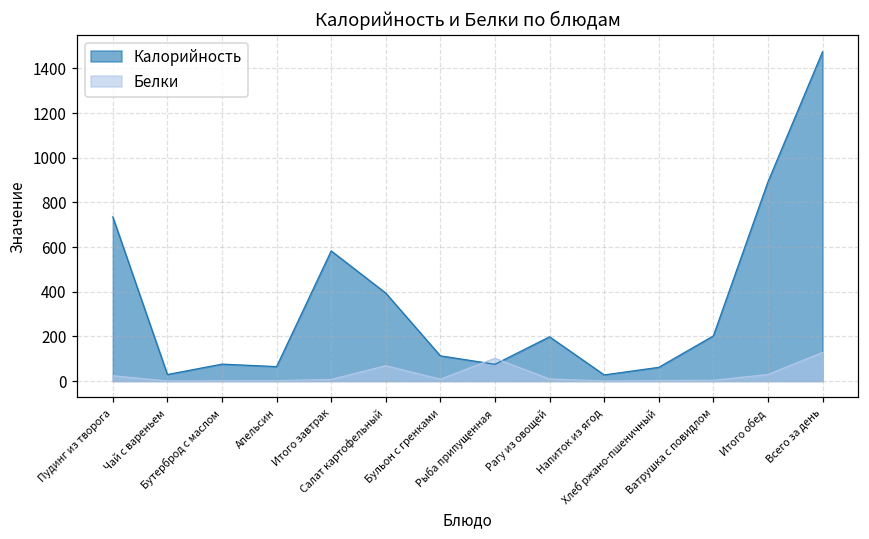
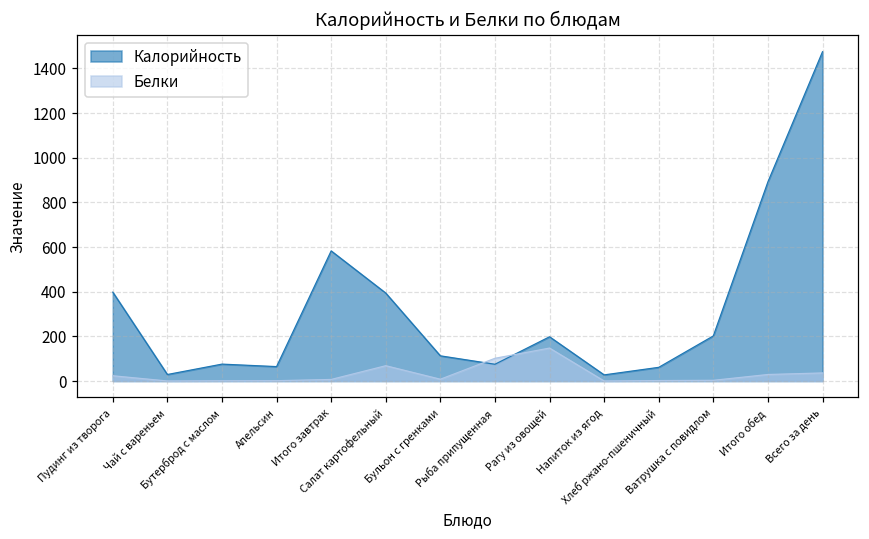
Калорийность, Пудинг из творога: 740 -> 400
Белки, Рагу из овощей: 10 -> 150
Белки, Всего за день: 130 -> 40
